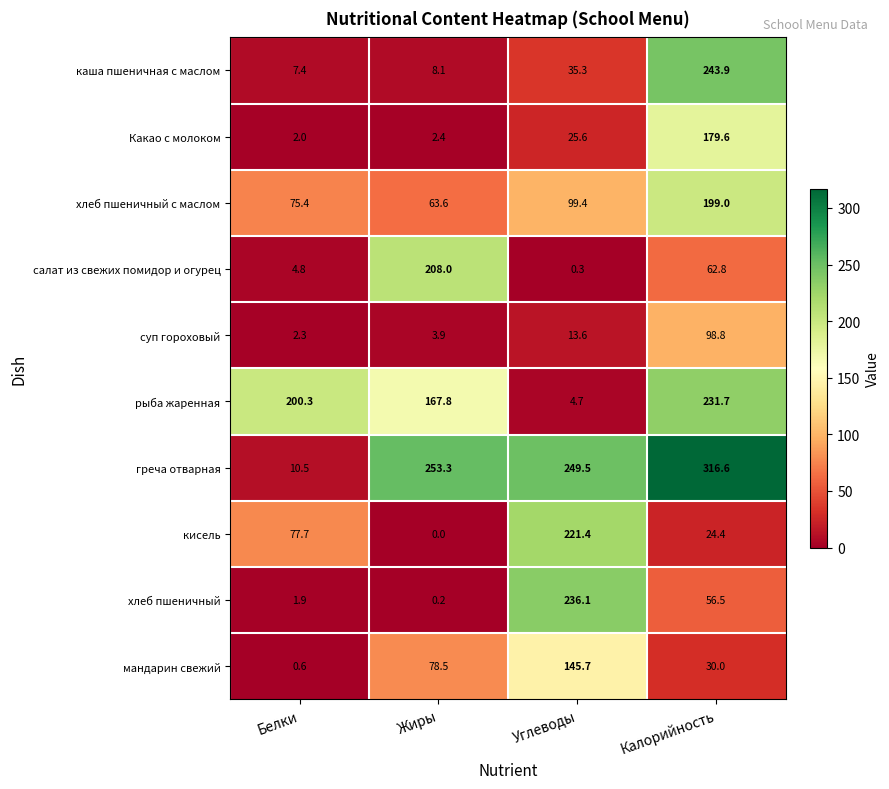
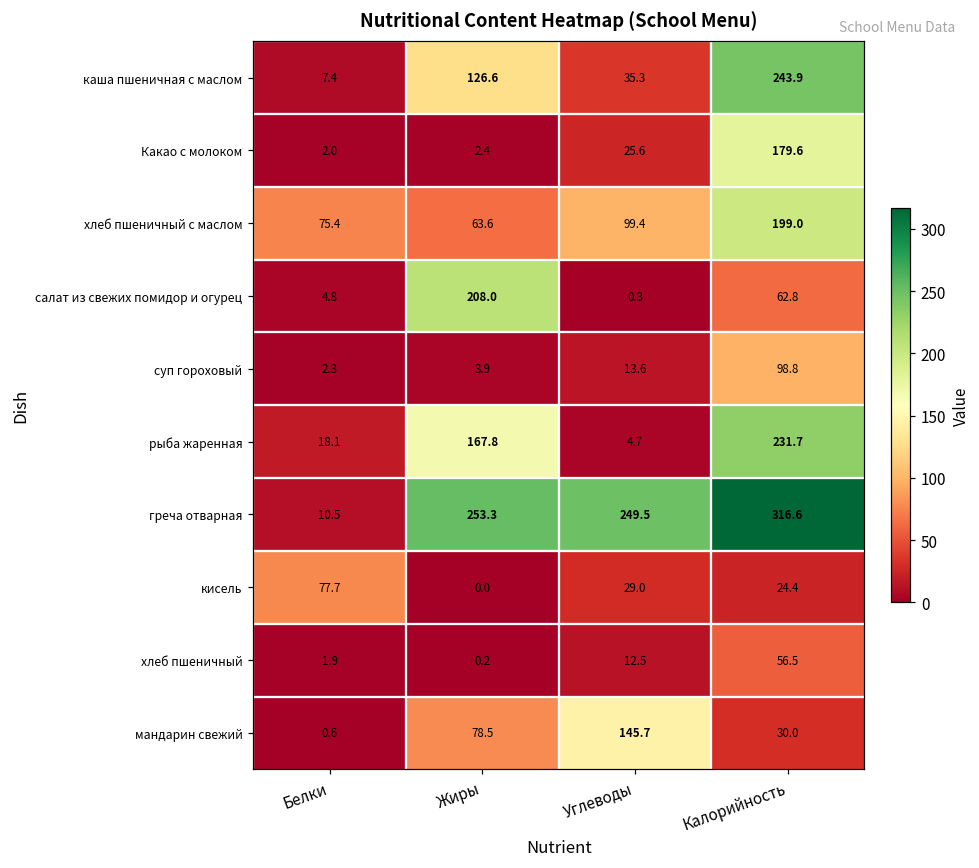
каша пшеничная с маслом, Жиры: 8.1 -> 126.6
рыба жаренная, Белки: 200.3 -> 18.1
кисель, Углеводы: 221.4 -> 29.0
хлеб пшеничный, Углеводы: 236.1 -> 12.5
